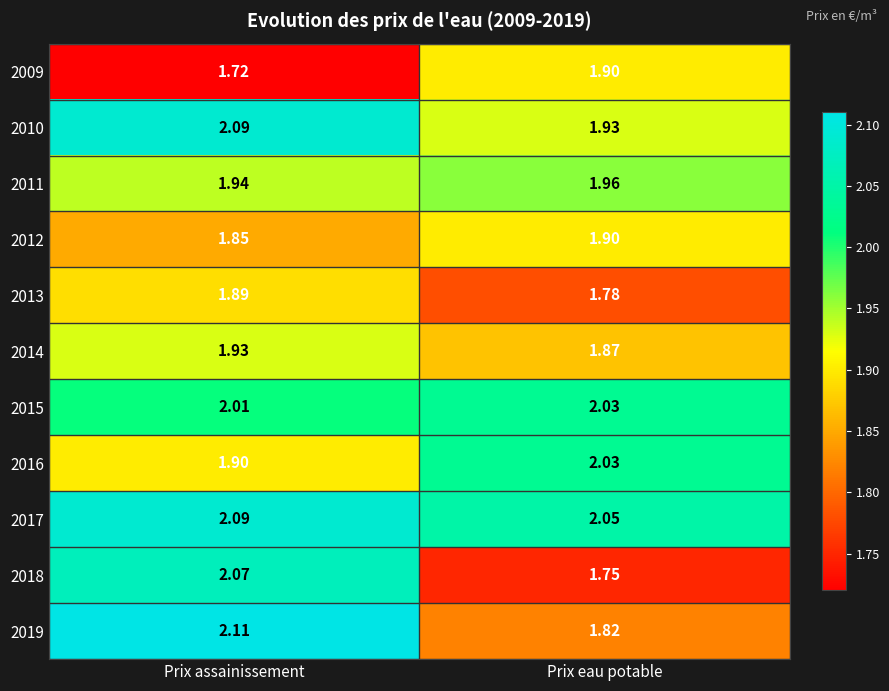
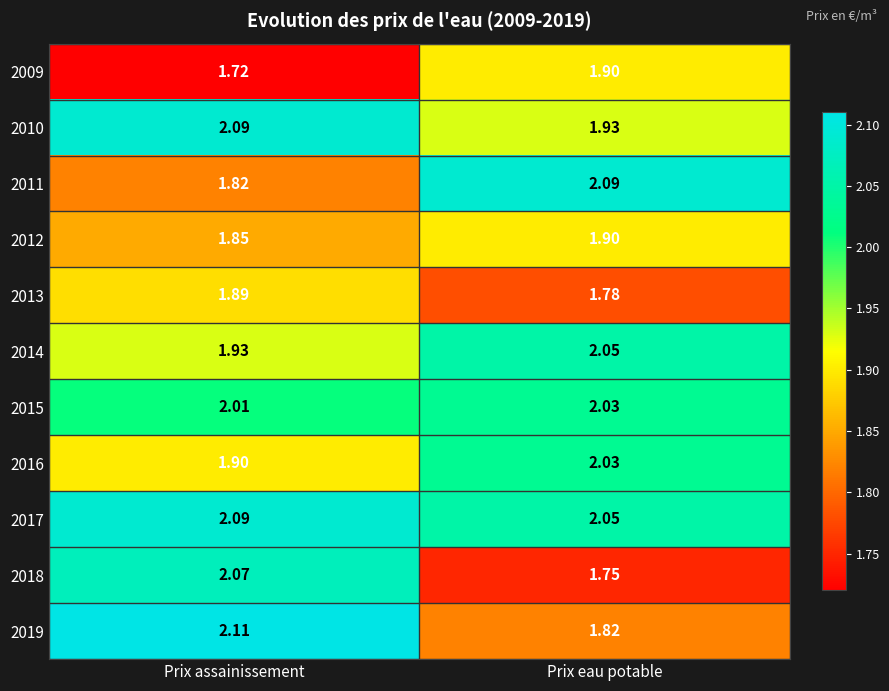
2011, Prix assainissement: 1.94 -> 1.82
2011, Prix eau potable: 1.96 -> 2.09
2014, Prix eau potable: 1.87 -> 2.05
